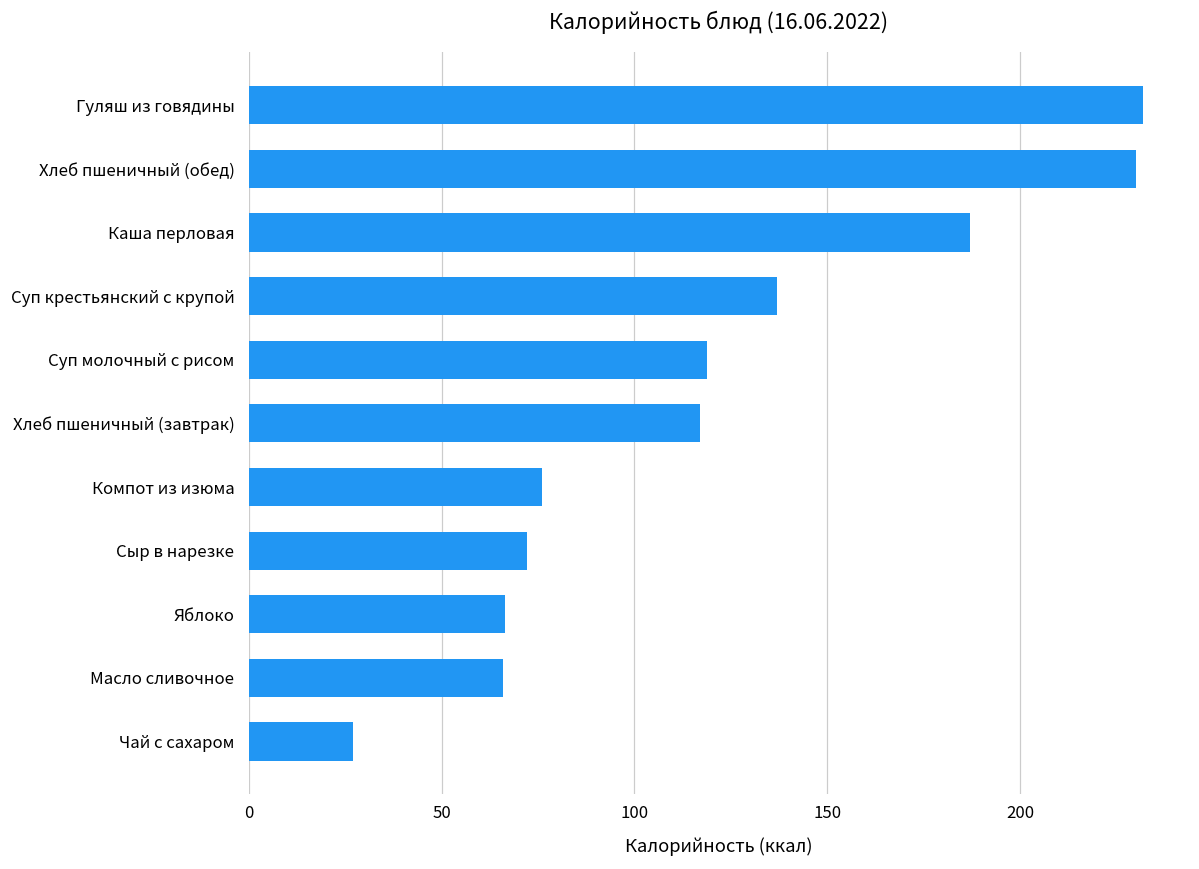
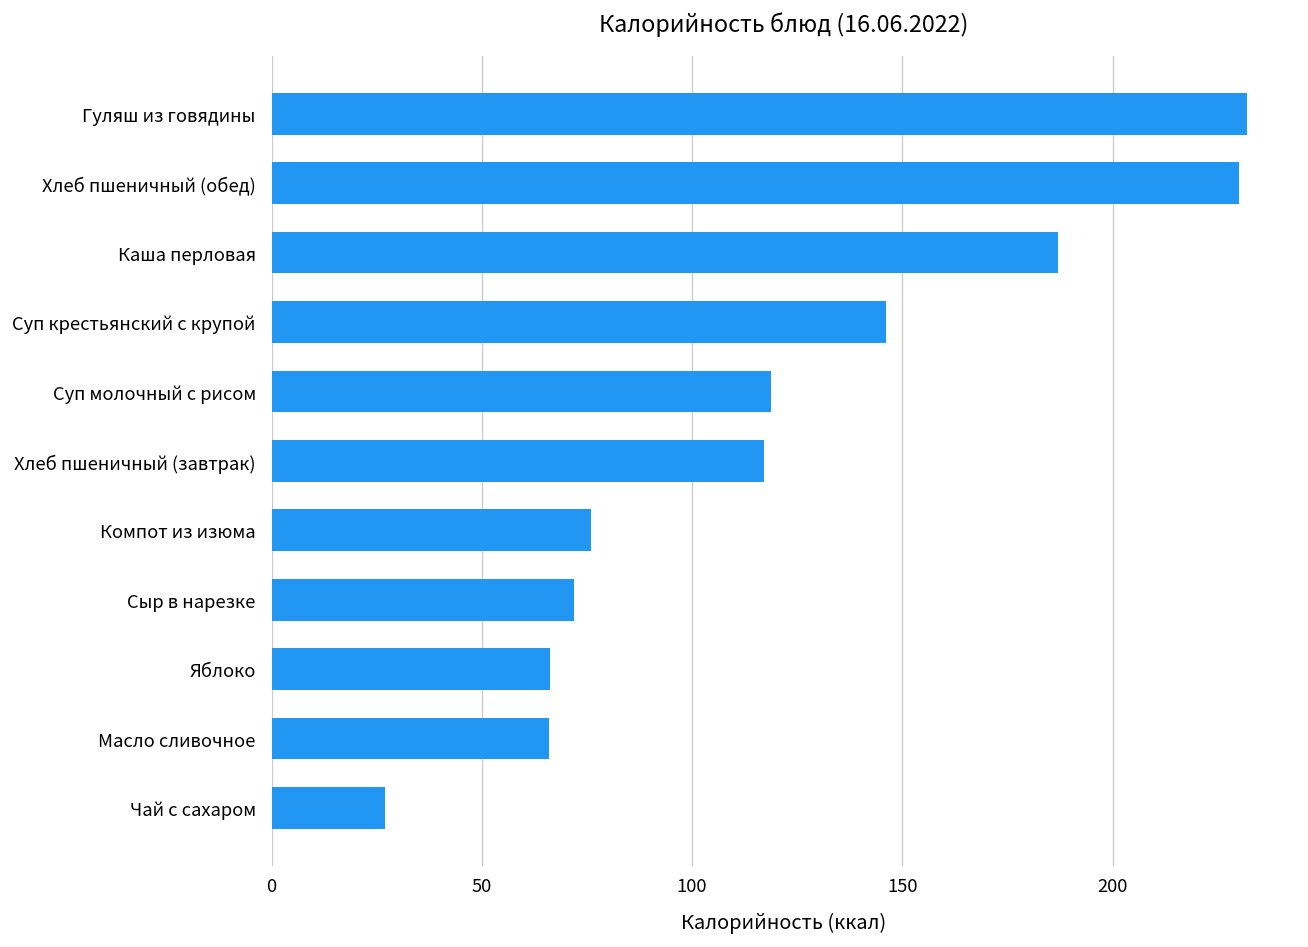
Суп крестьянский с крупой: 137 -> 146
